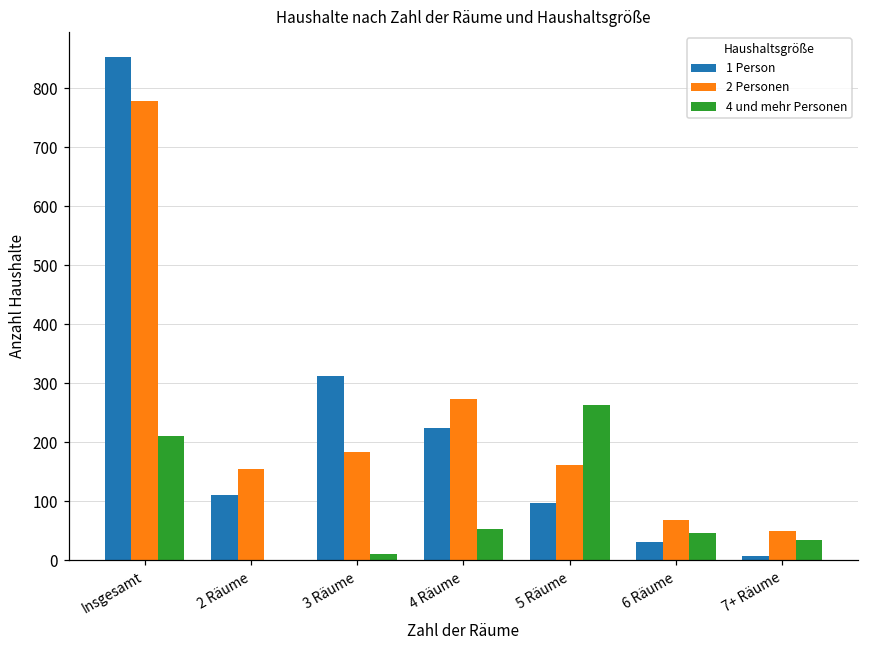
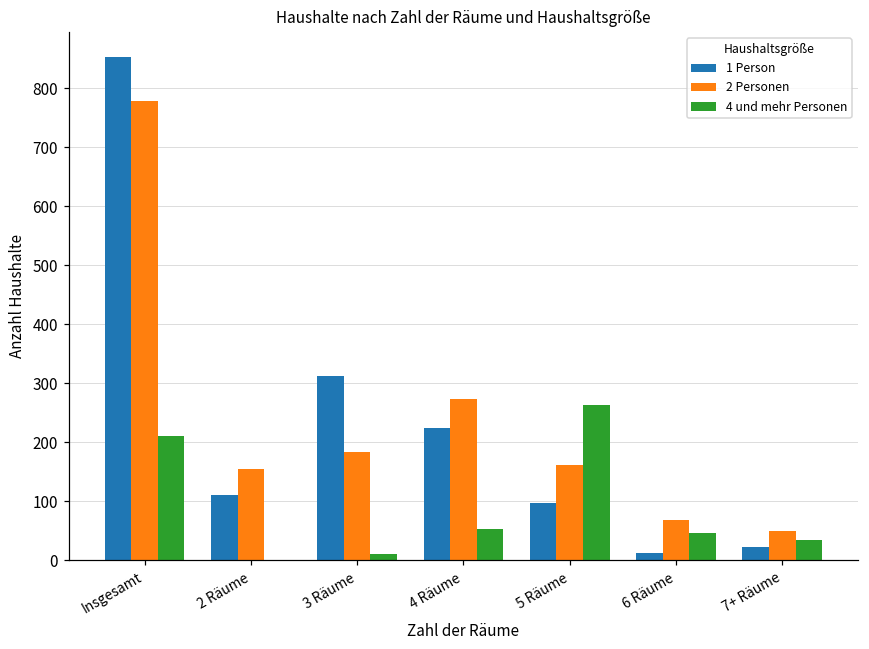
1 Person, 6 Räume: 30 -> 10
1 Person, 7+ Räume: 10 -> 20
